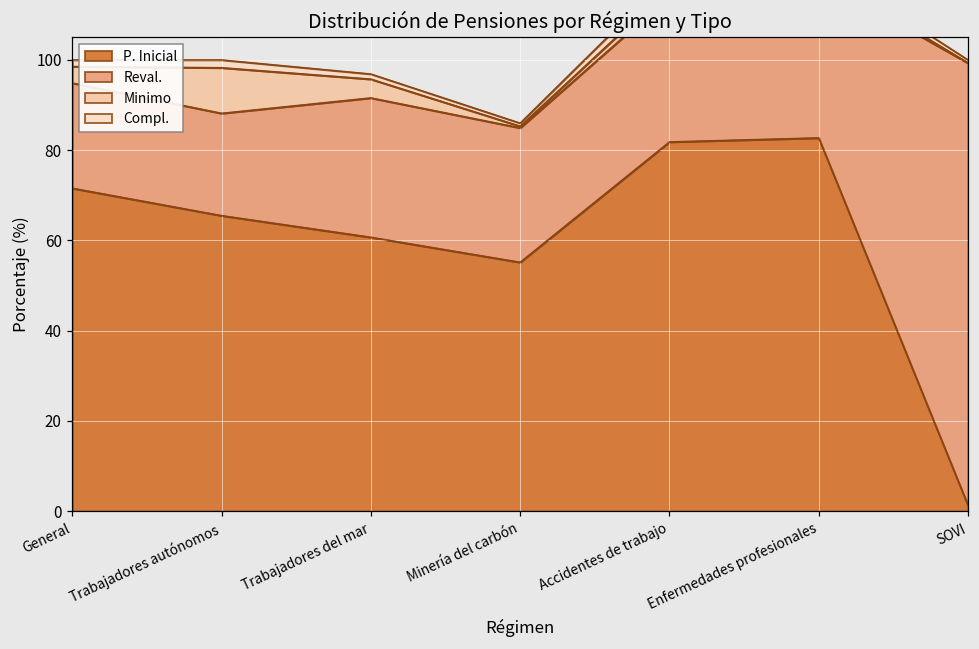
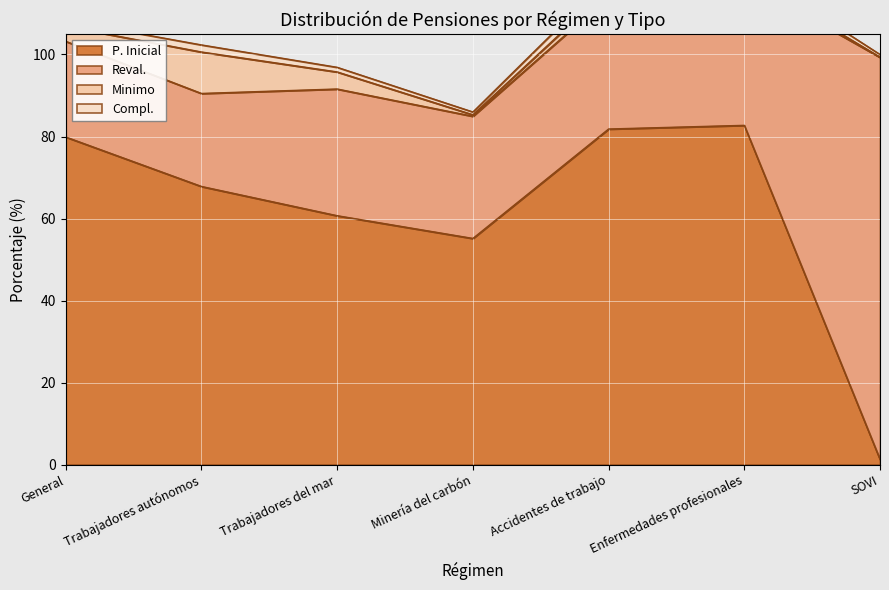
P. Inicial, General: 72 -> 80
P. Inicial, Trabajadores autónomos: 65 -> 68
